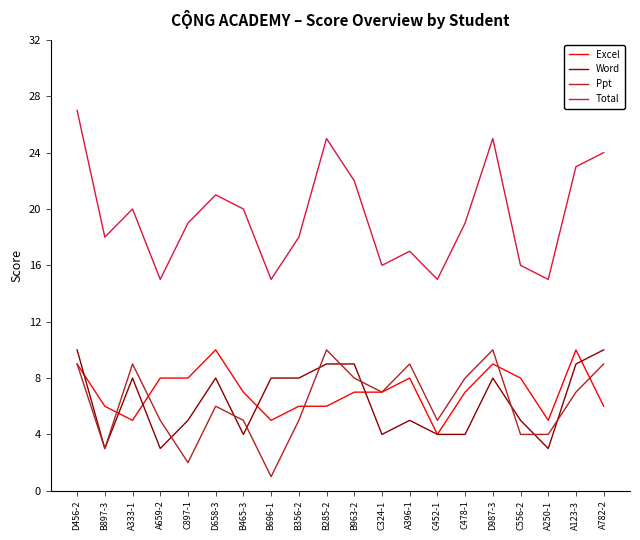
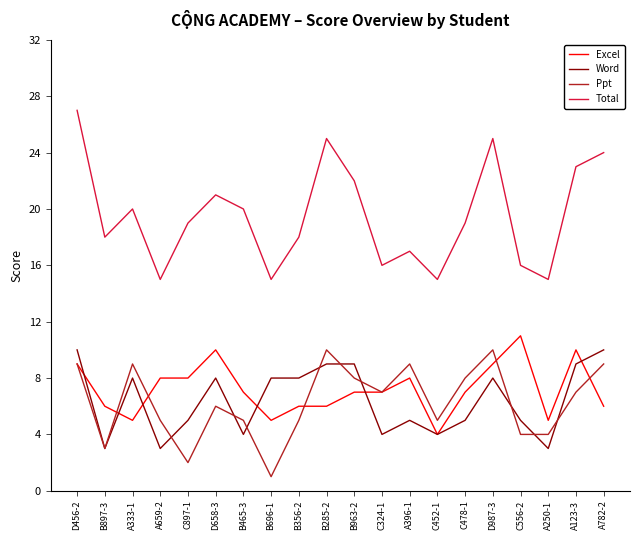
Word, C478-1: 4 -> 5
Excel, C556-2: 8 -> 11
